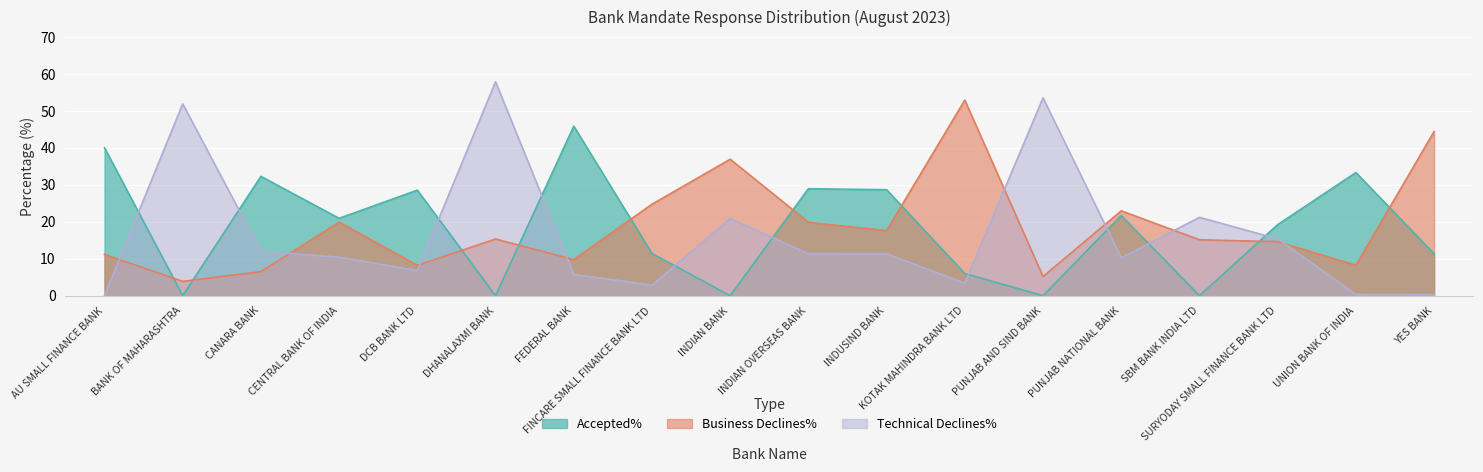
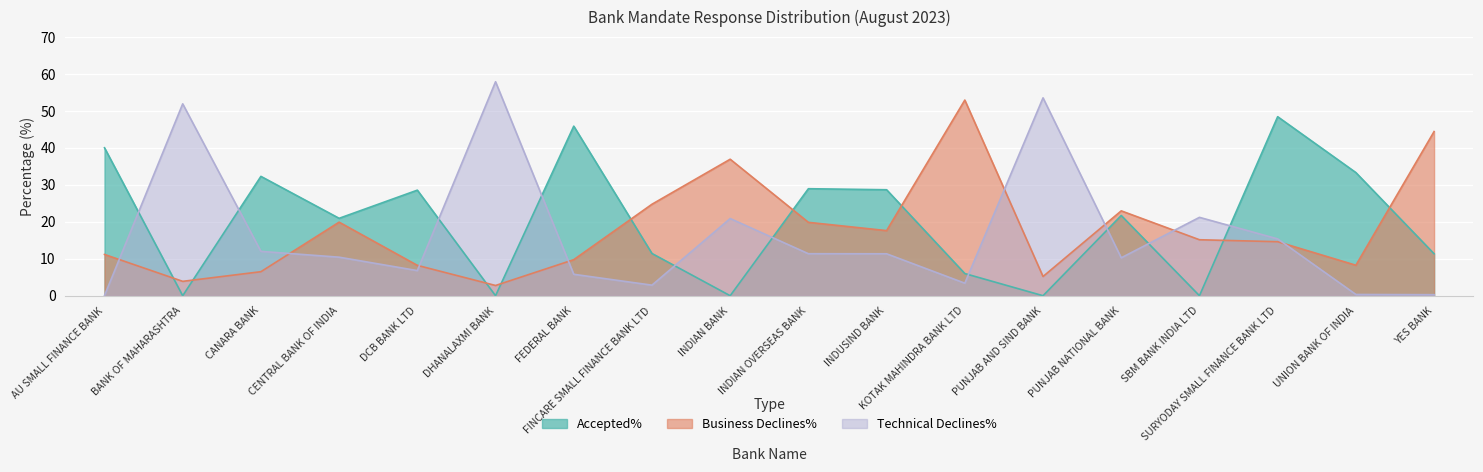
Business Declines%, DHANALAXMI BANK: 15 -> 3
Accepted%, SURYODAY SMALL FINANCE BANK LTD: 19 -> 48
